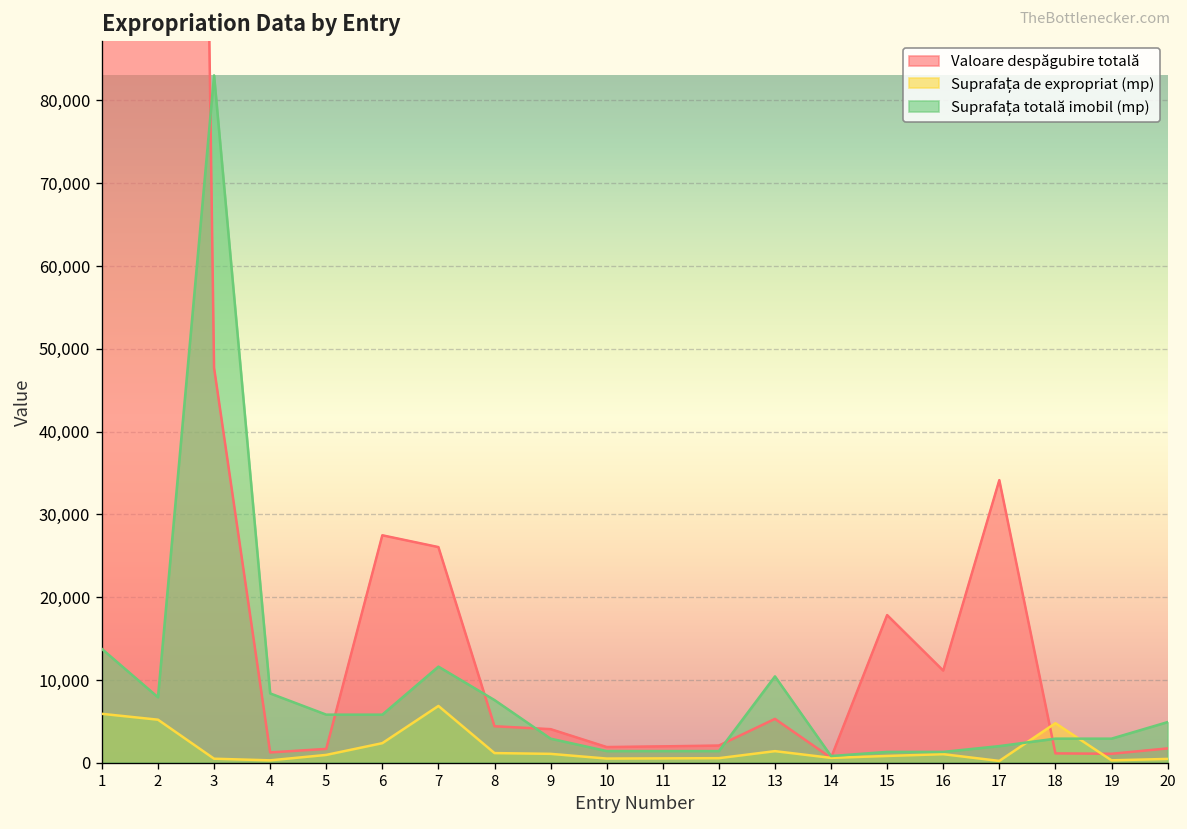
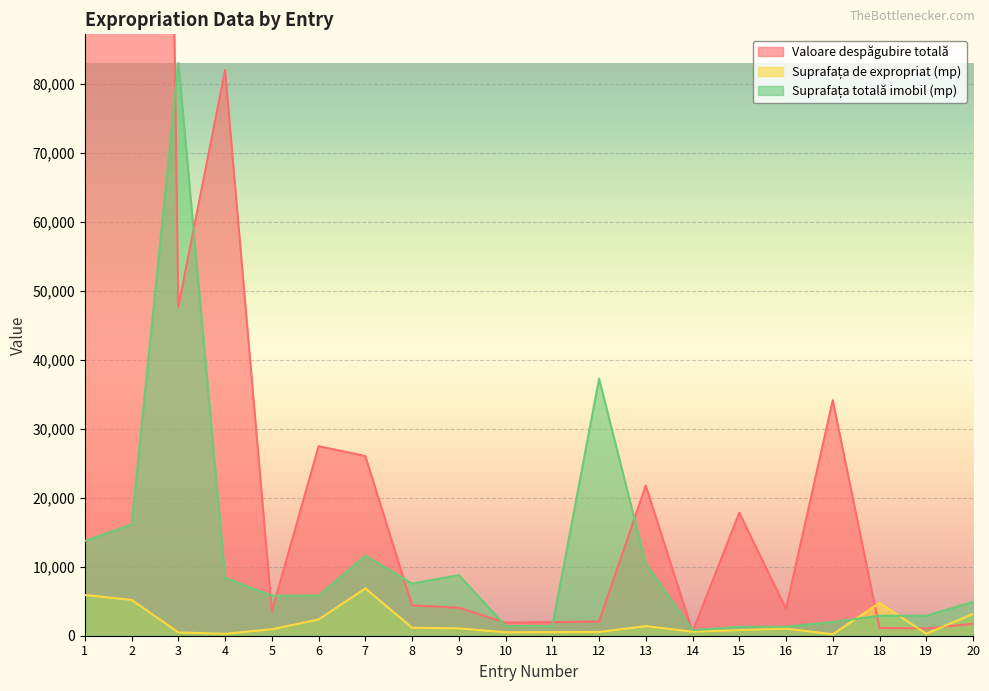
Suprafața totală imobil (mp), 2: 8,000 -> 16,000
Valoare despăgubire totală, 4: 1,000 -> 82,000
Valoare despăgubire totală, 5: 2,000 -> 4,000
Suprafața totală imobil (mp), 9: 3,000 -> 9,000
Suprafața totală imobil (mp), 12: 1,000 -> 37,000
Valoare despăgubire totală, 13: 5,000 -> 22,000
Valoare despăgubire totală, 16: 11,000 -> 4,000
Suprafața de expropriat (mp), 20: 0 -> 3,000
